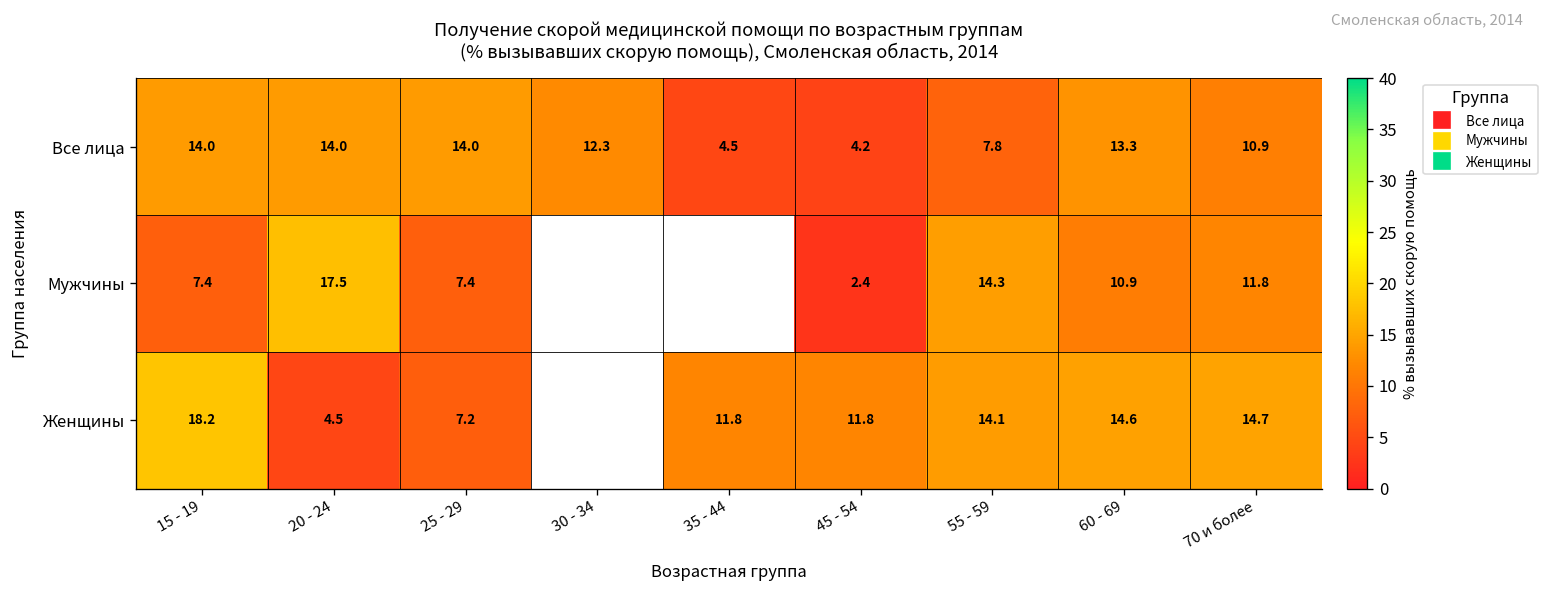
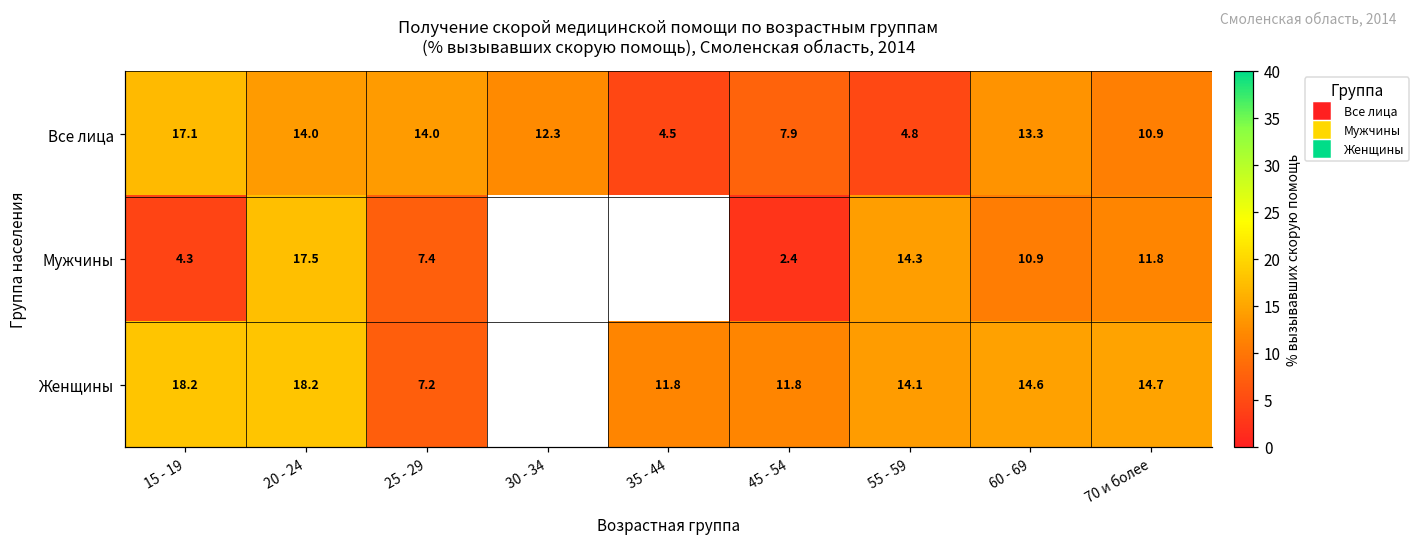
Все лица, 15 - 19: 14.0 -> 17.1
Все лица, 45 - 54: 4.2 -> 7.9
Все лица, 55 - 59: 7.8 -> 4.8
Мужчины, 15 - 19: 7.4 -> 4.3
Женщины, 20 - 24: 4.5 -> 18.2
